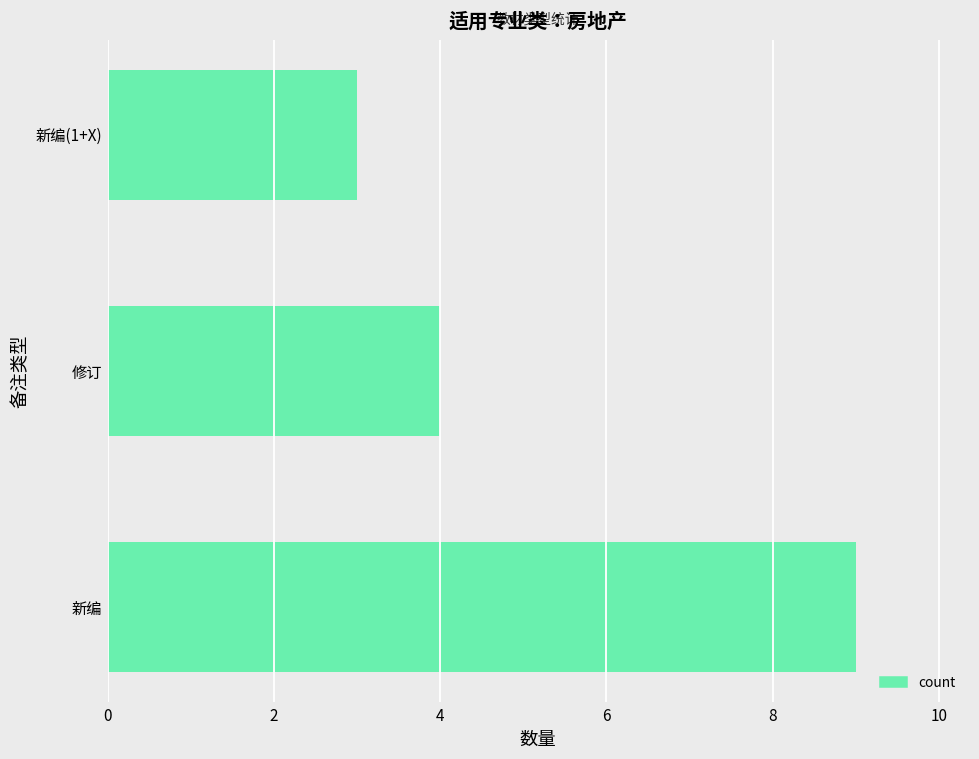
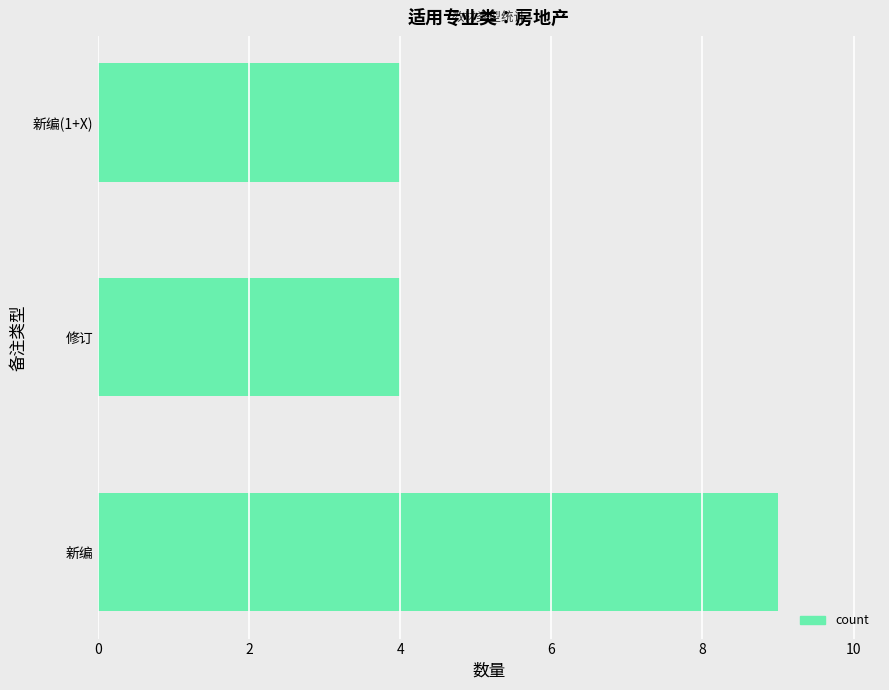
新编(1+X): 3 -> 4
